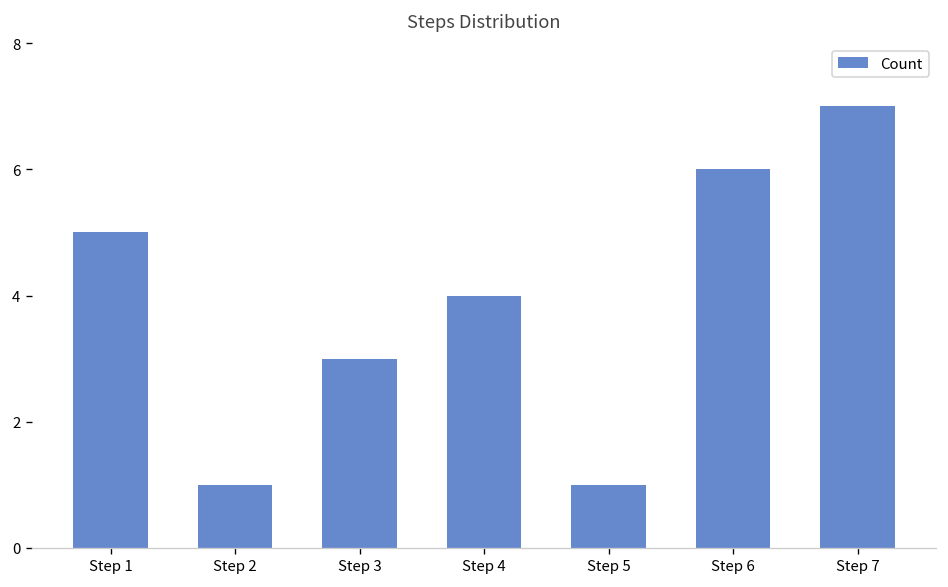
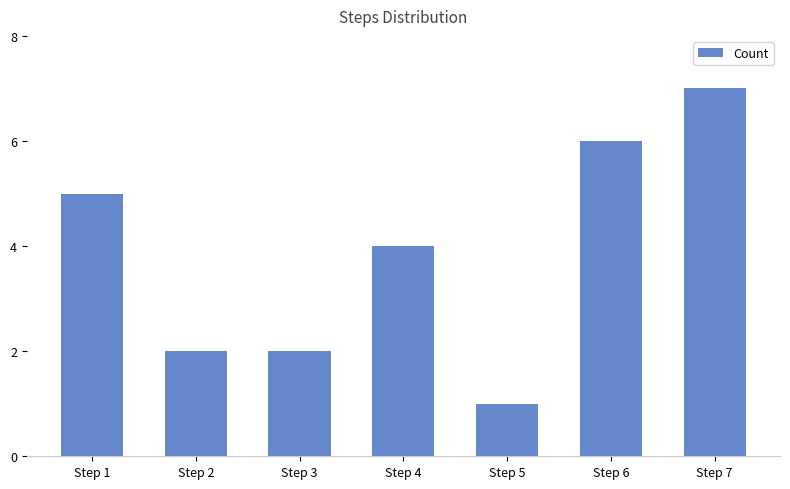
Step 2: 1 -> 2
Step 3: 3 -> 2
